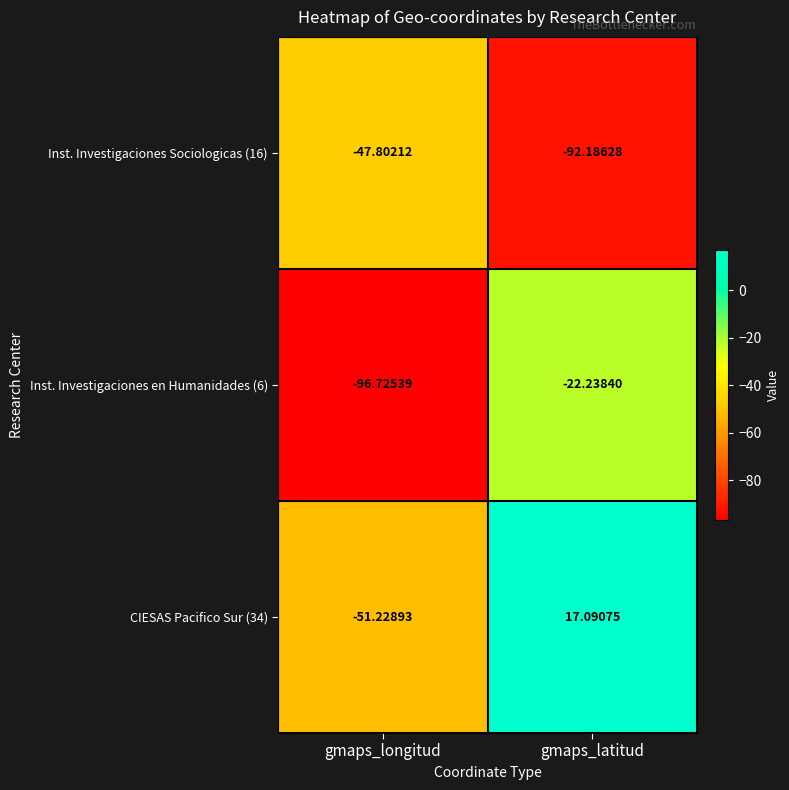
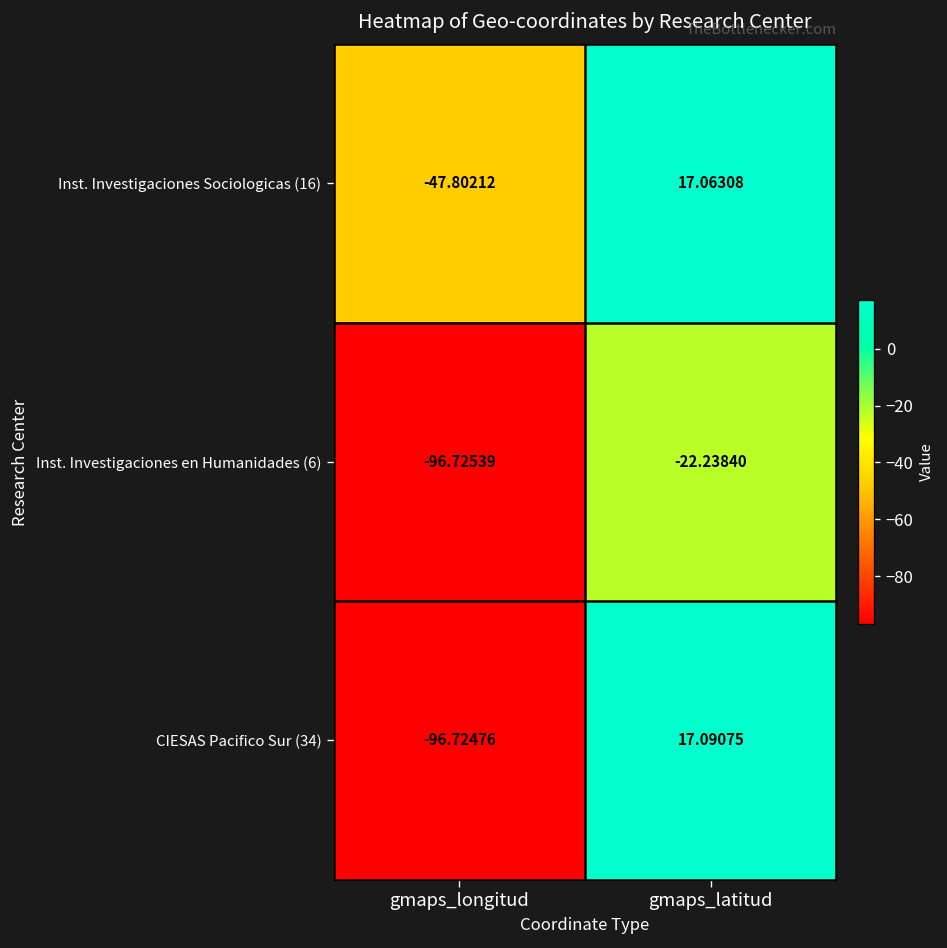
Inst. Investigaciones Sociologicas (16), gmaps_latitud: -92.18628 -> 17.06308
CIESAS Pacifico Sur (34), gmaps_longitud: -51.22893 -> -96.72476
